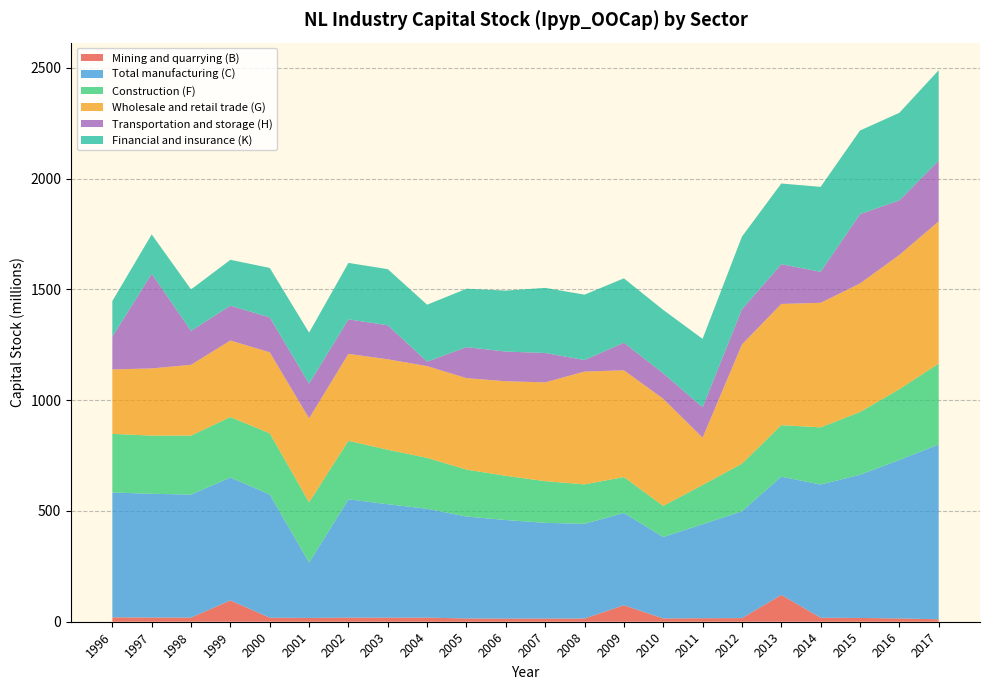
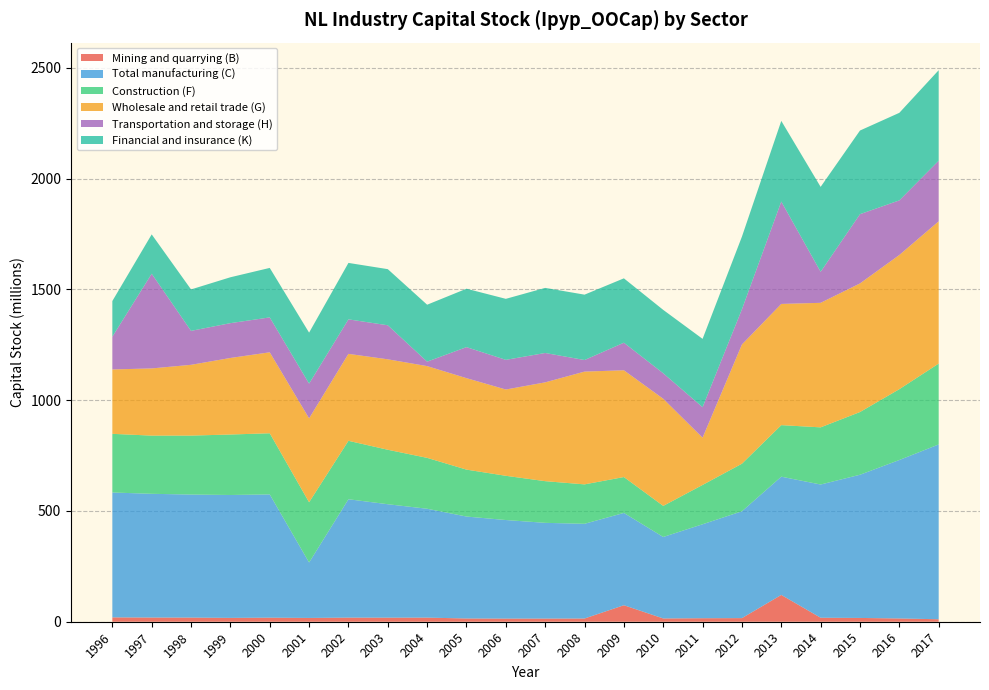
Mining and quarrying (B), 1999: 100 -> 20
Wholesale and retail trade (G), 2006: 430 -> 390
Transportation and storage (H), 2013: 180 -> 460
